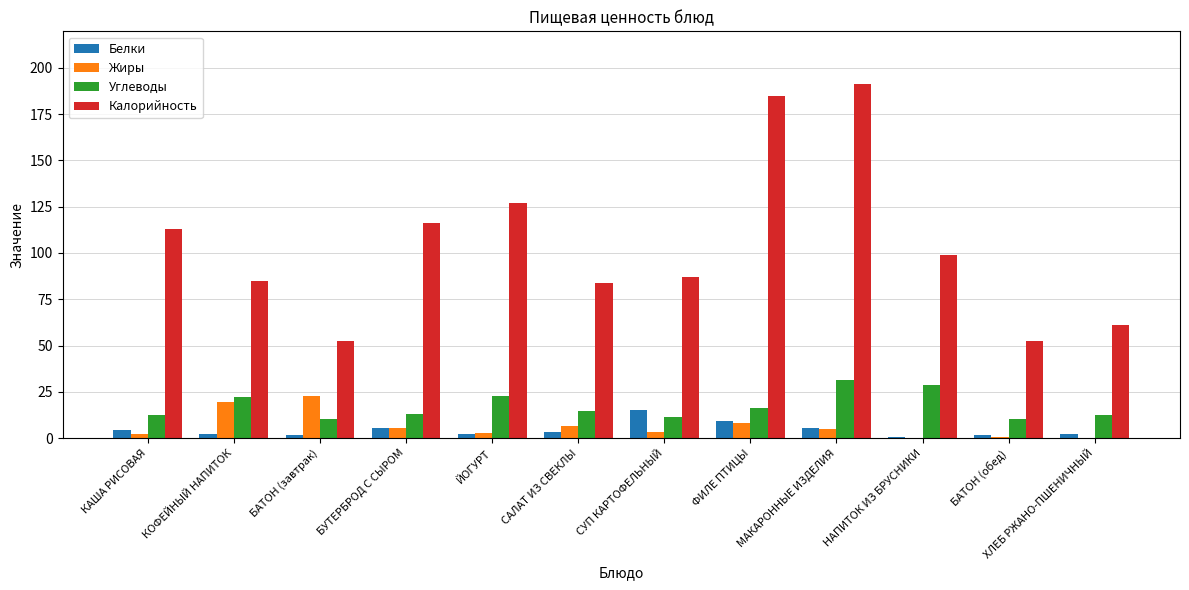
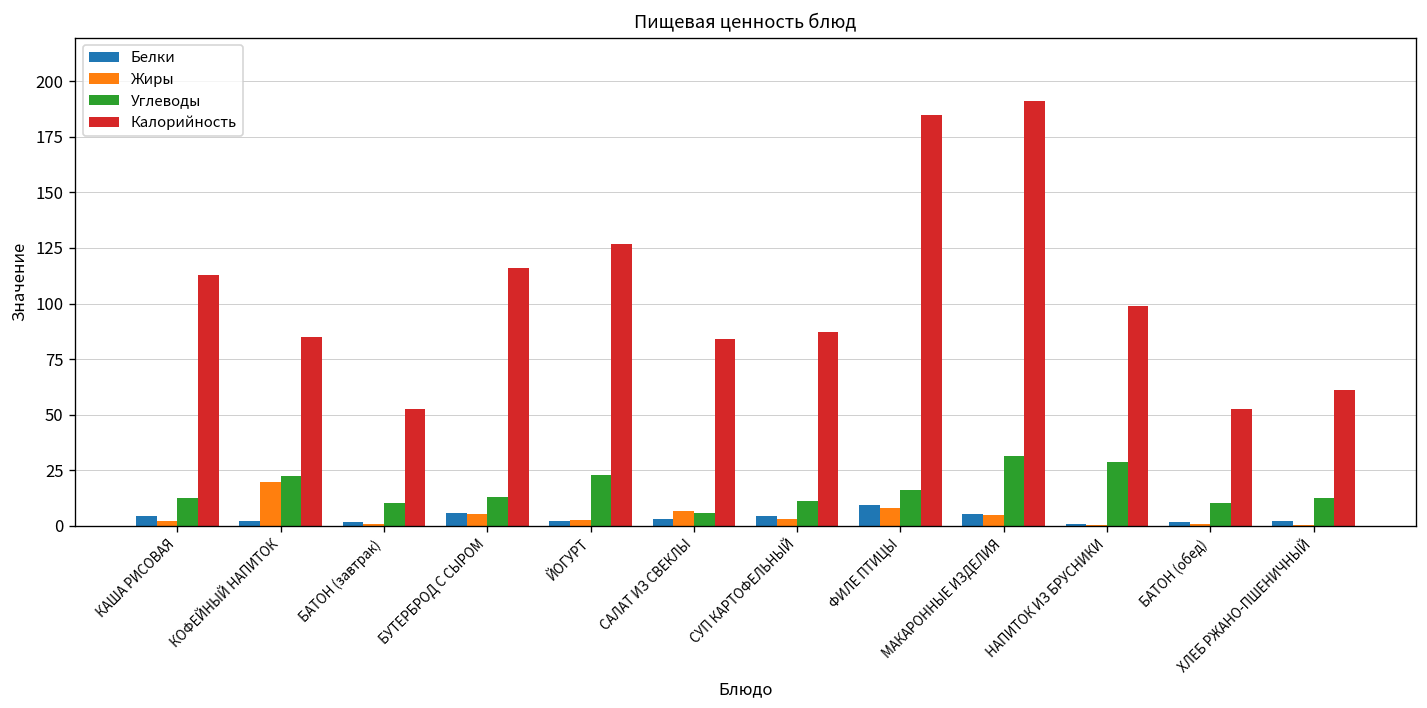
Жиры, БАТОН (завтрак): 23 -> 1
Углеводы, САЛАТ ИЗ СВЕКЛЫ: 15 -> 6
Белки, СУП КАРТОФЕЛЬНЫЙ: 15 -> 4
